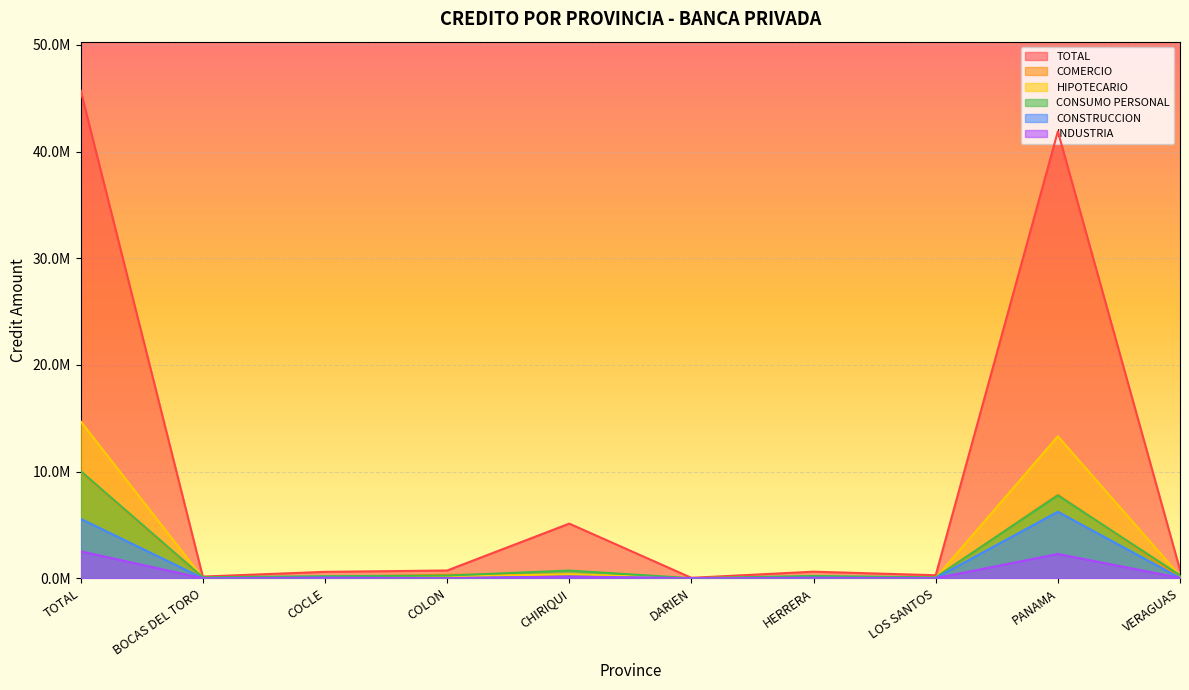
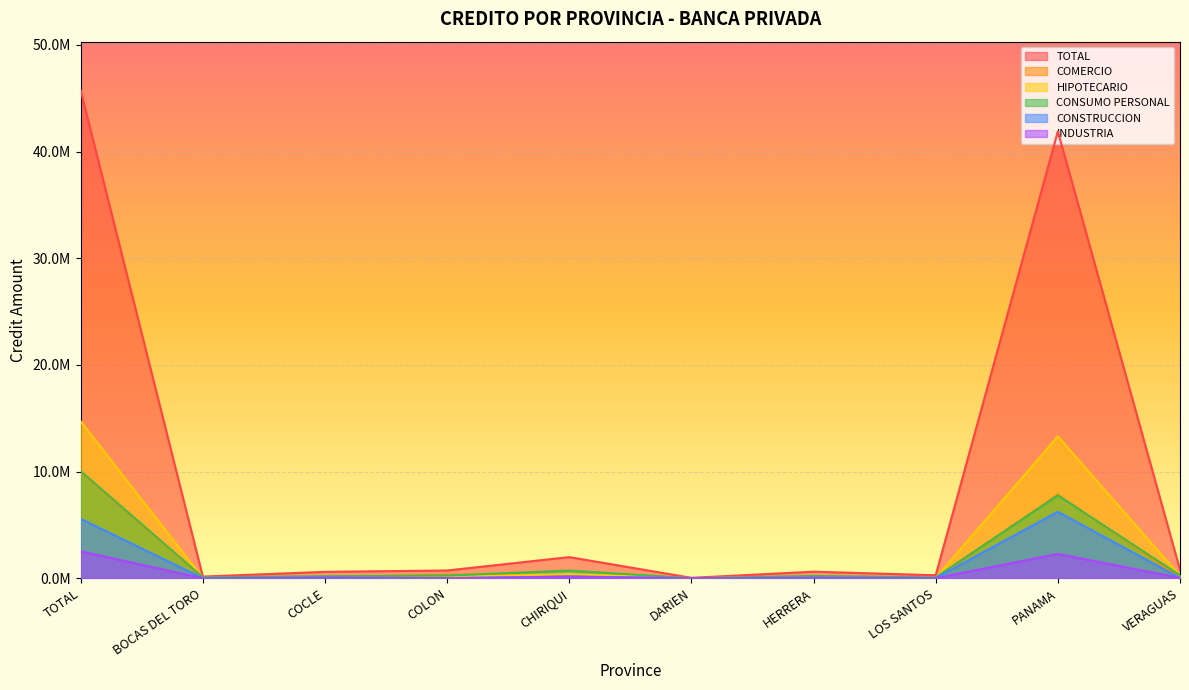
TOTAL, CHIRIQUI: 5100000 -> 2000000
